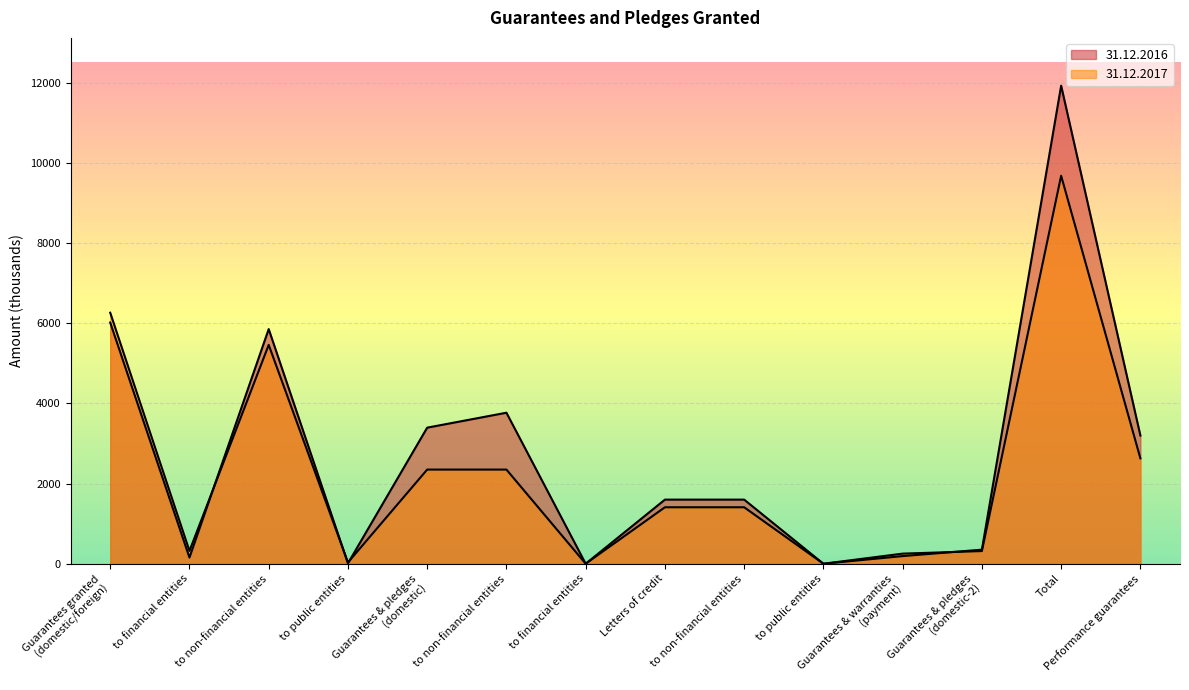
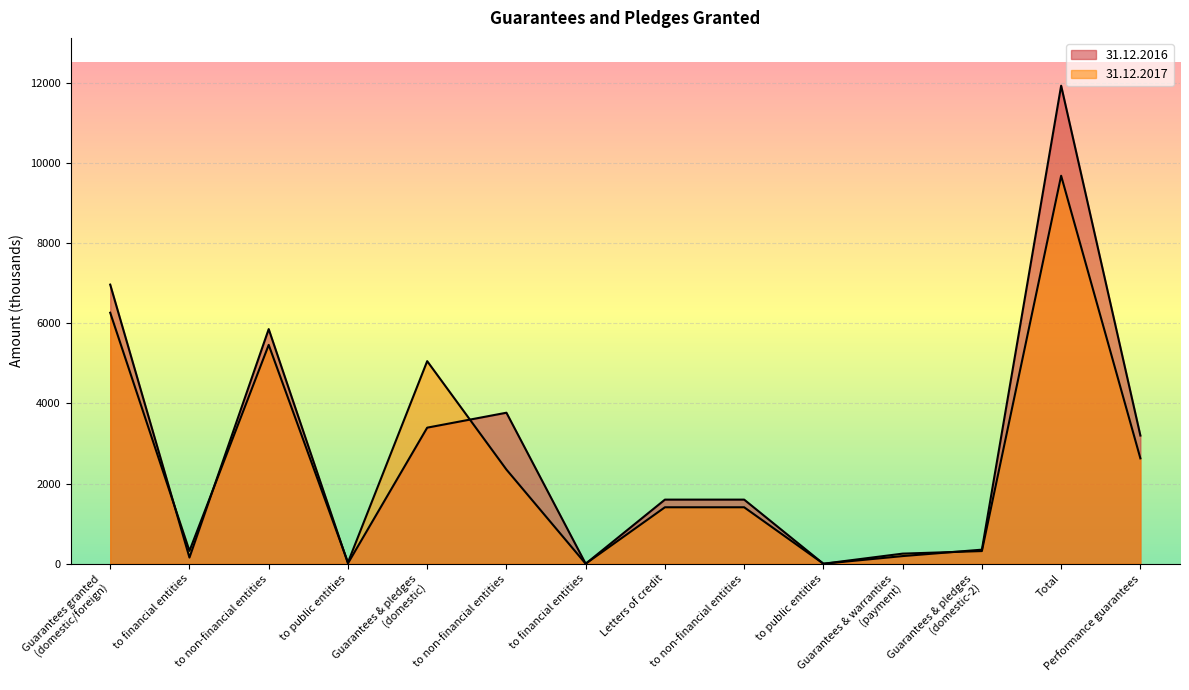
31.12.2016, Guarantees granted (domestic/foreign): 6000 -> 7000
31.12.2017, Guarantees & pledges (domestic): 2400 -> 5100
